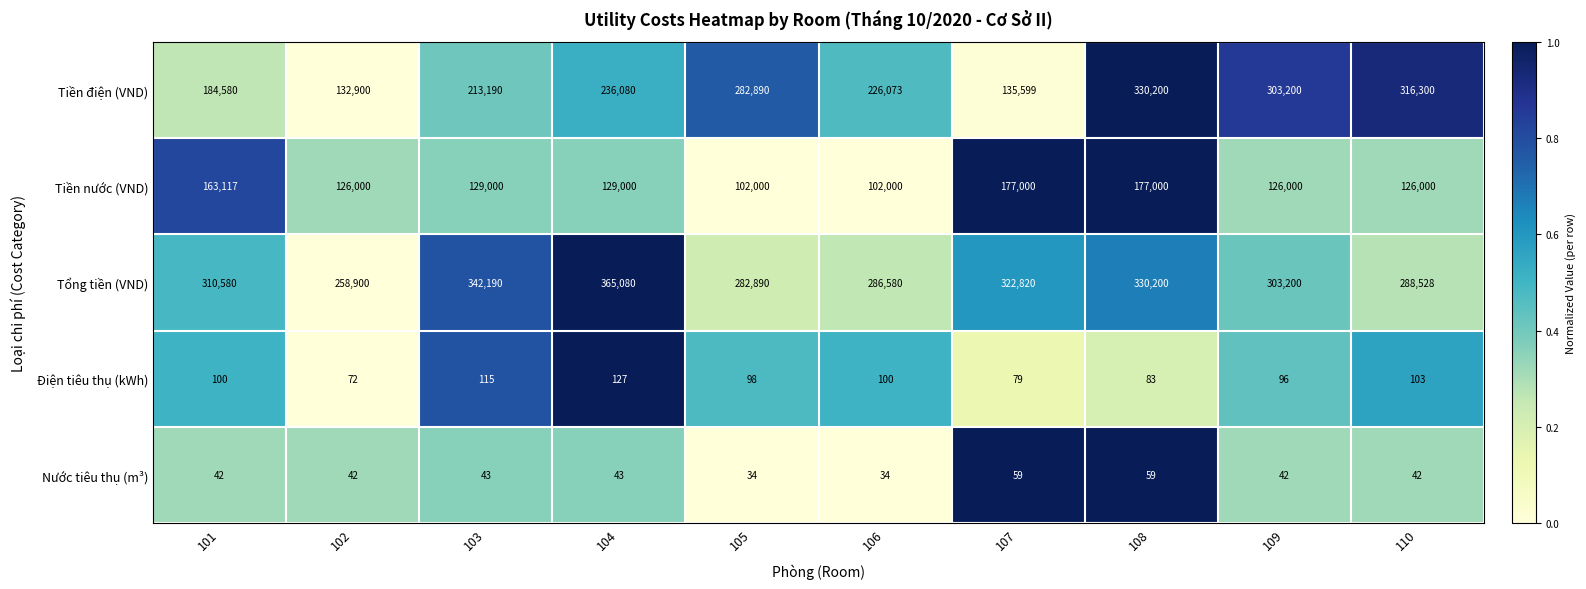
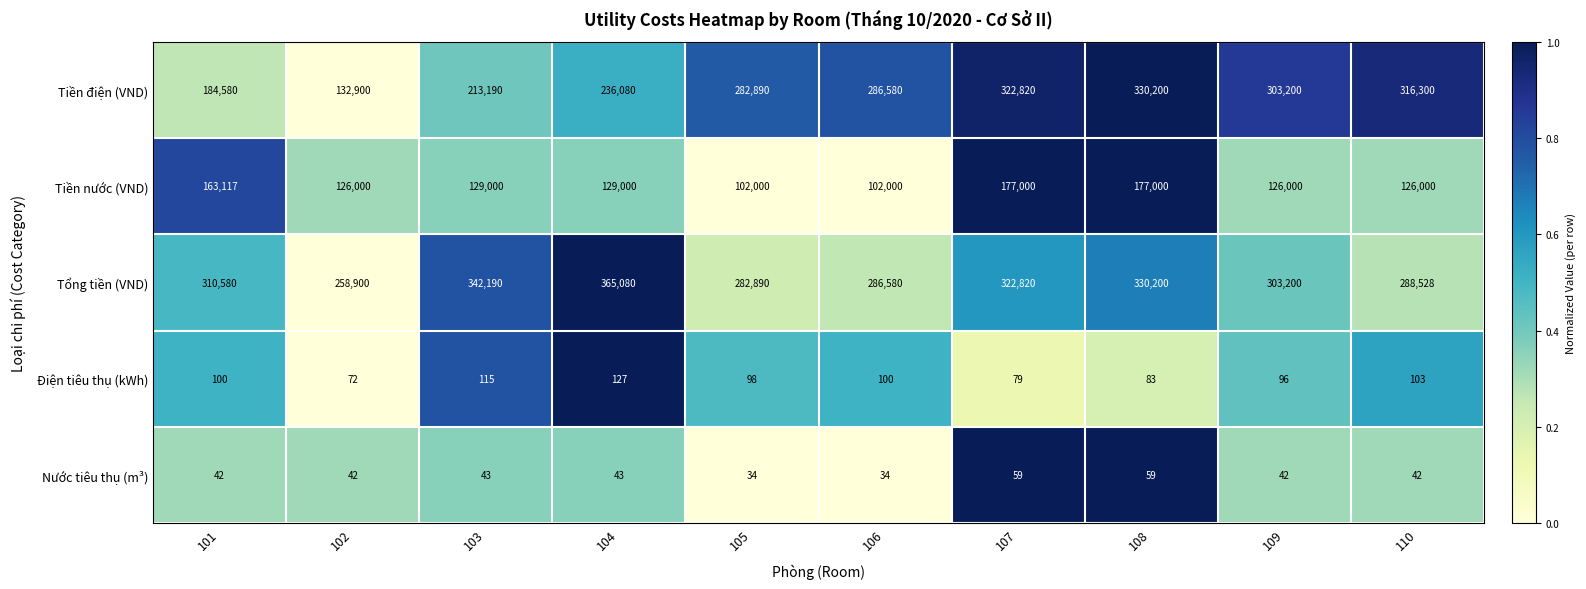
Tiền điện (VND), 106: 226,073 -> 286,580
Tiền điện (VND), 107: 135,599 -> 322,820
